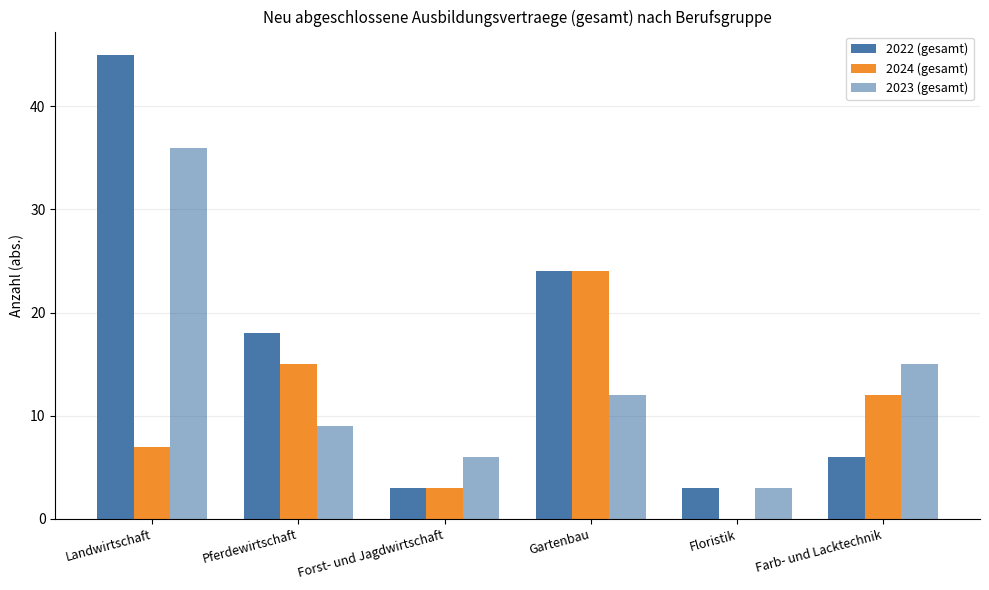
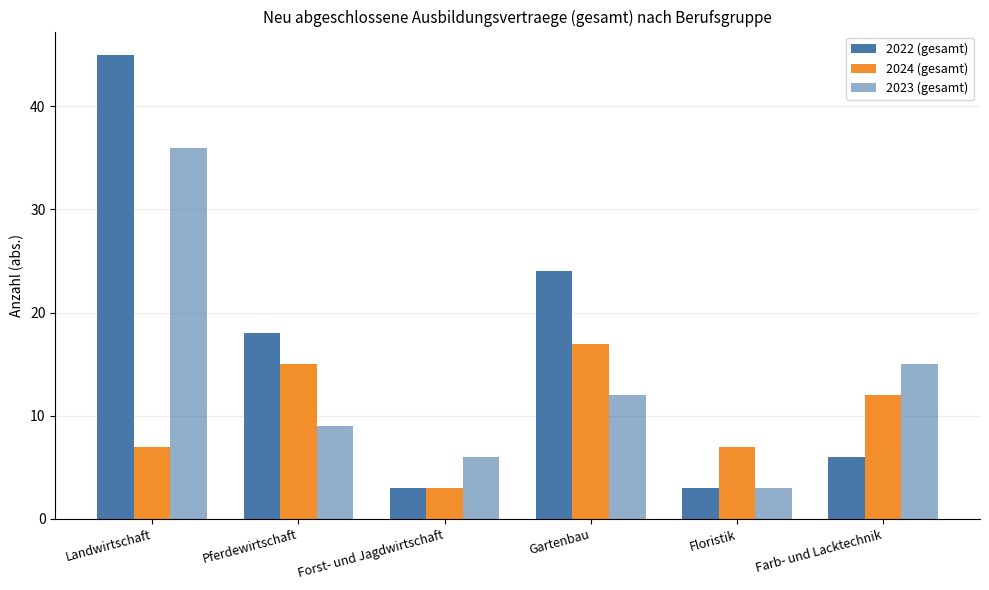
2024 (gesamt), Gartenbau: 24 -> 17
2024 (gesamt), Floristik: 0 -> 7
